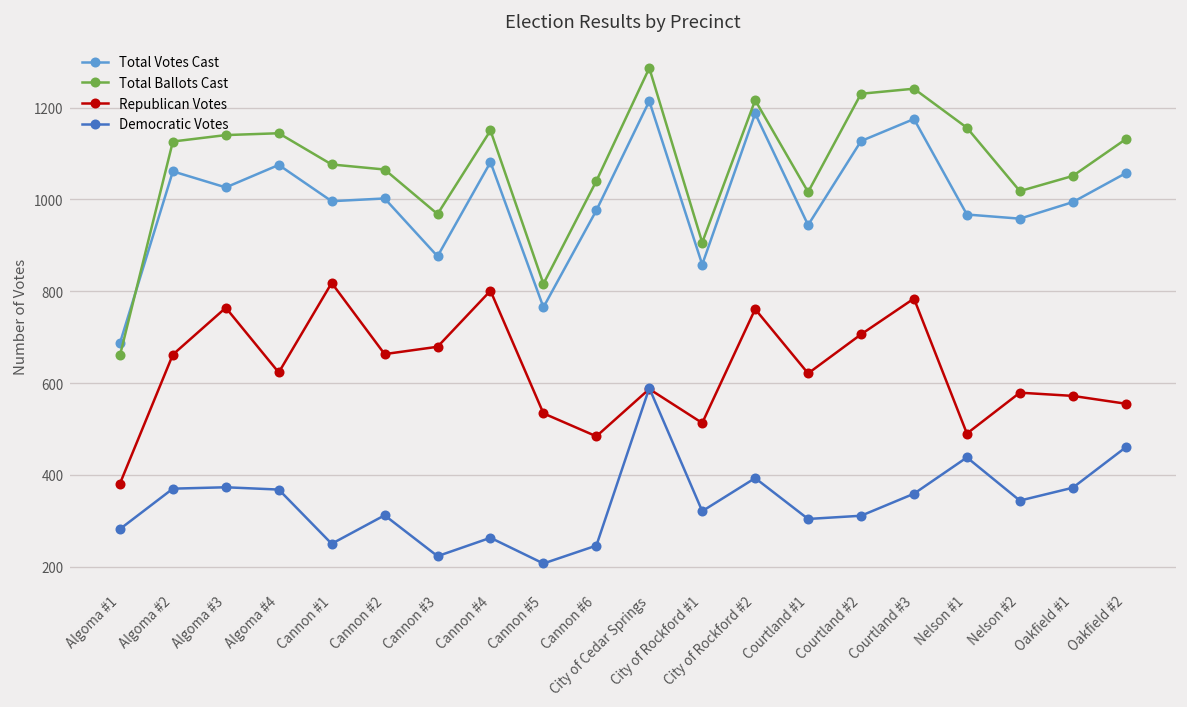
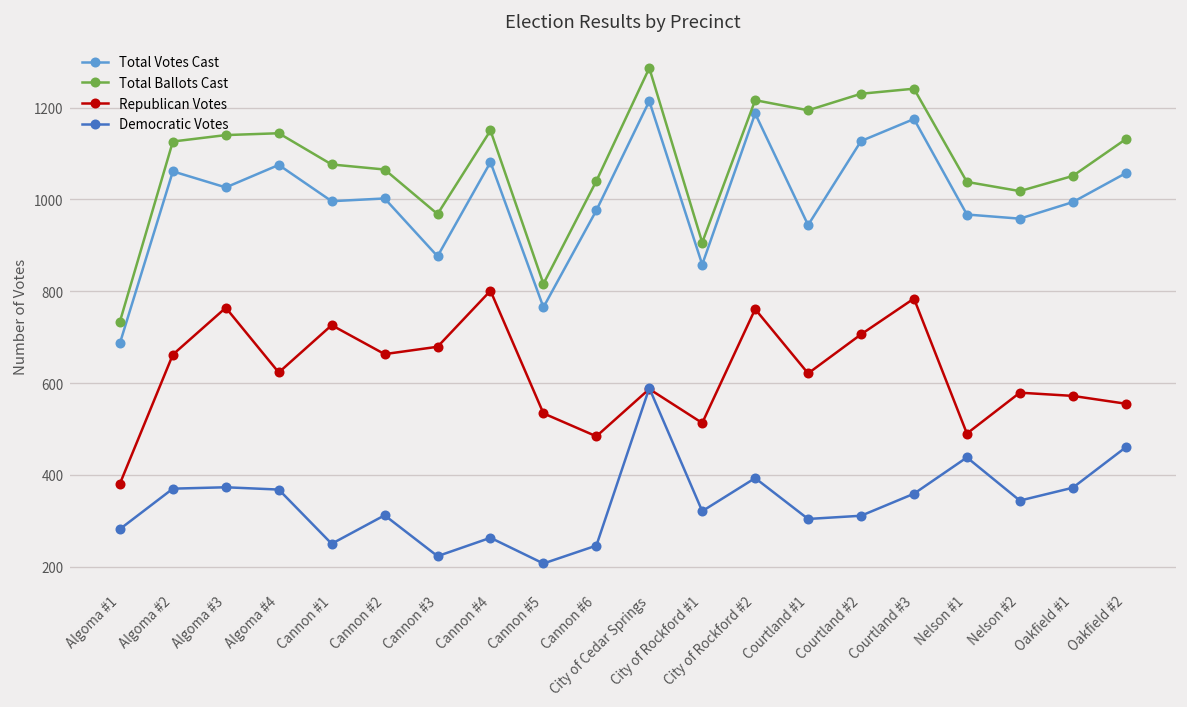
Total Ballots Cast, Algoma #1: 660 -> 730
Republican Votes, Cannon #1: 820 -> 730
Total Ballots Cast, Courtland #1: 1020 -> 1190
Total Ballots Cast, Nelson #1: 1160 -> 1040
